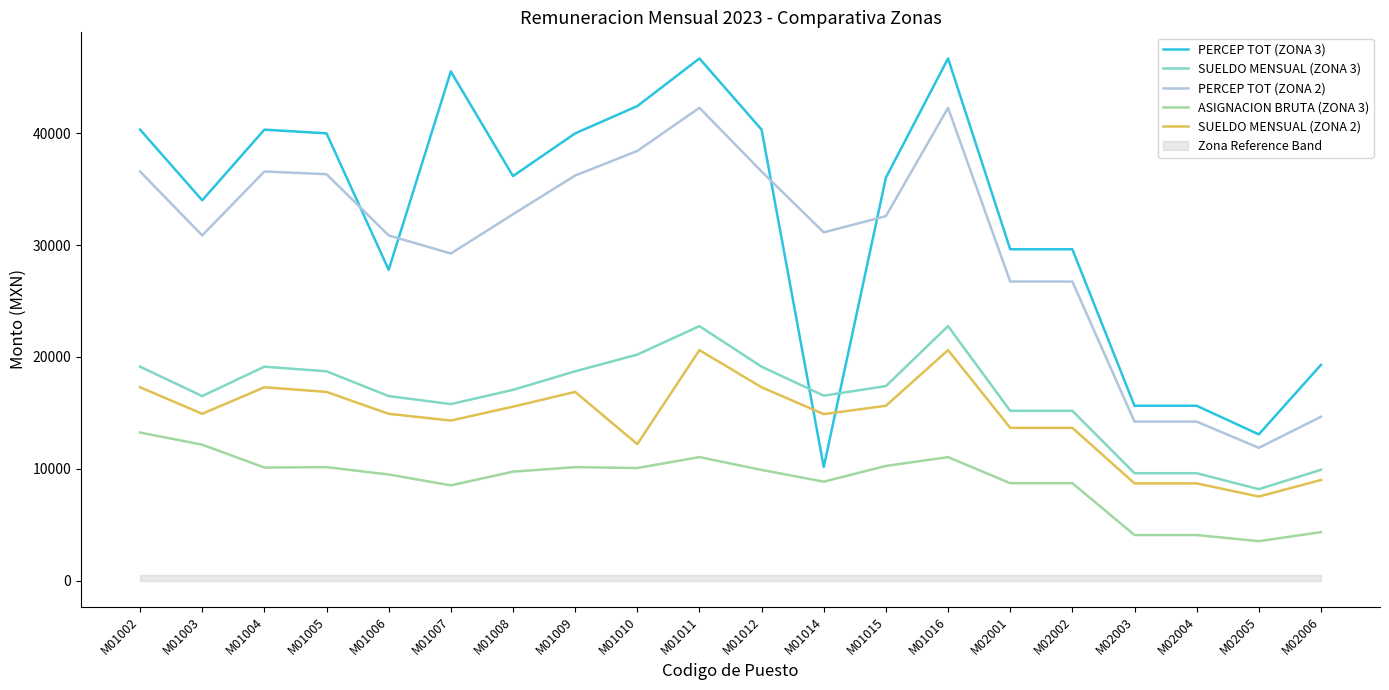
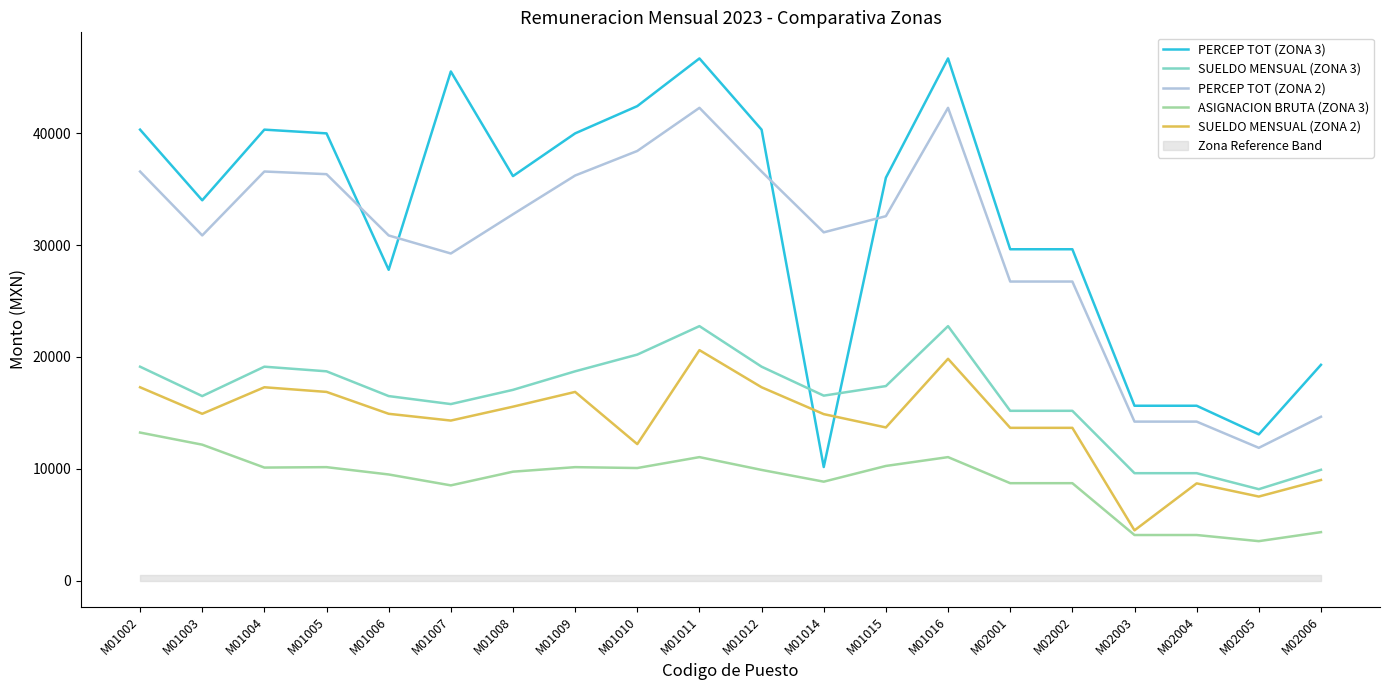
SUELDO MENSUAL (ZONA 2), M01015: 15600 -> 13700
SUELDO MENSUAL (ZONA 2), M01016: 20600 -> 19800
SUELDO MENSUAL (ZONA 2), M02003: 8700 -> 4500
